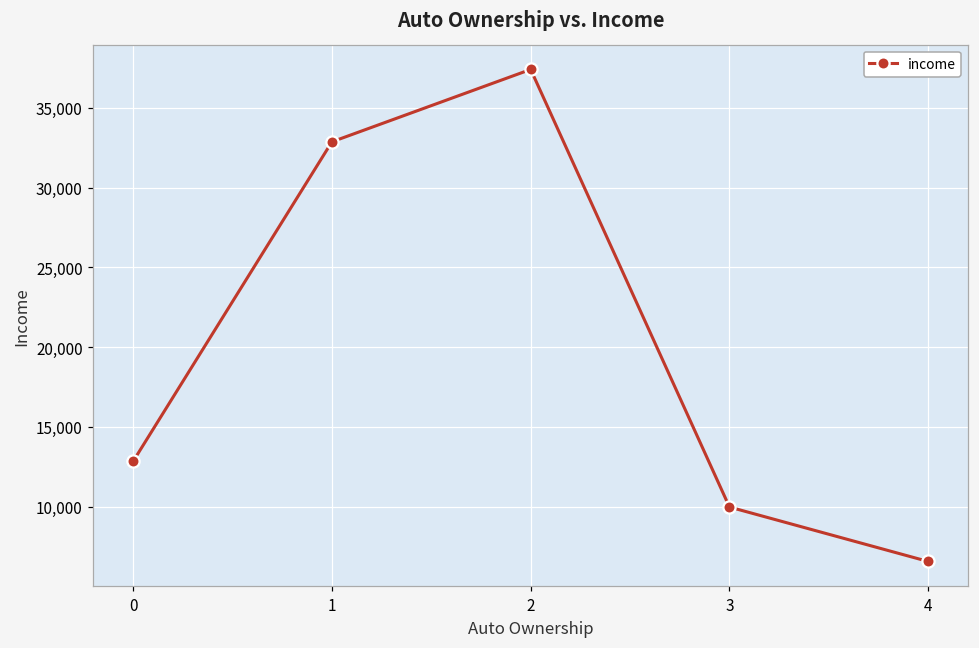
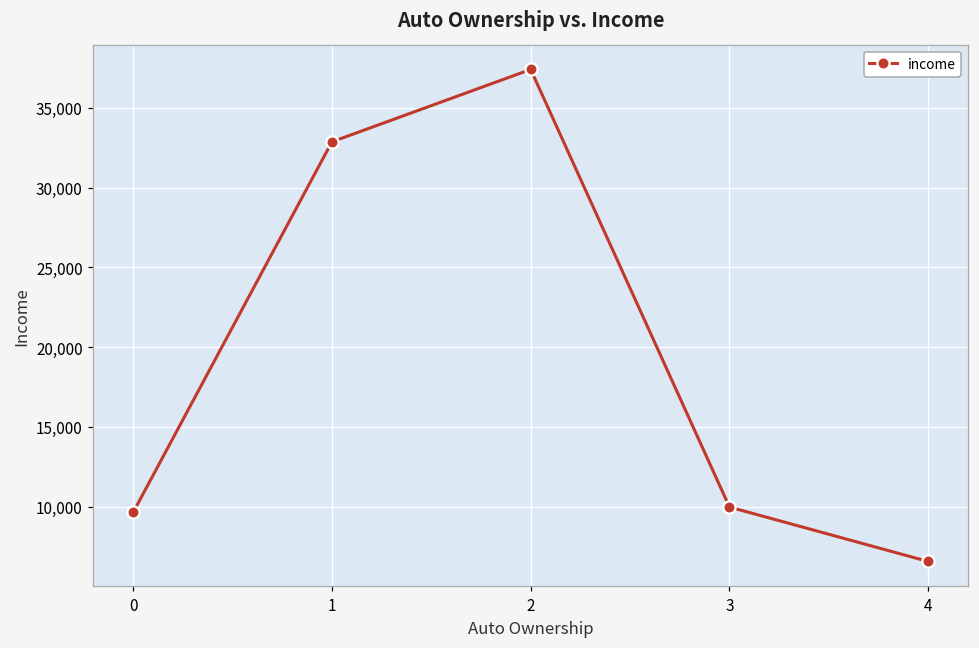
0: 12,800 -> 9,600
